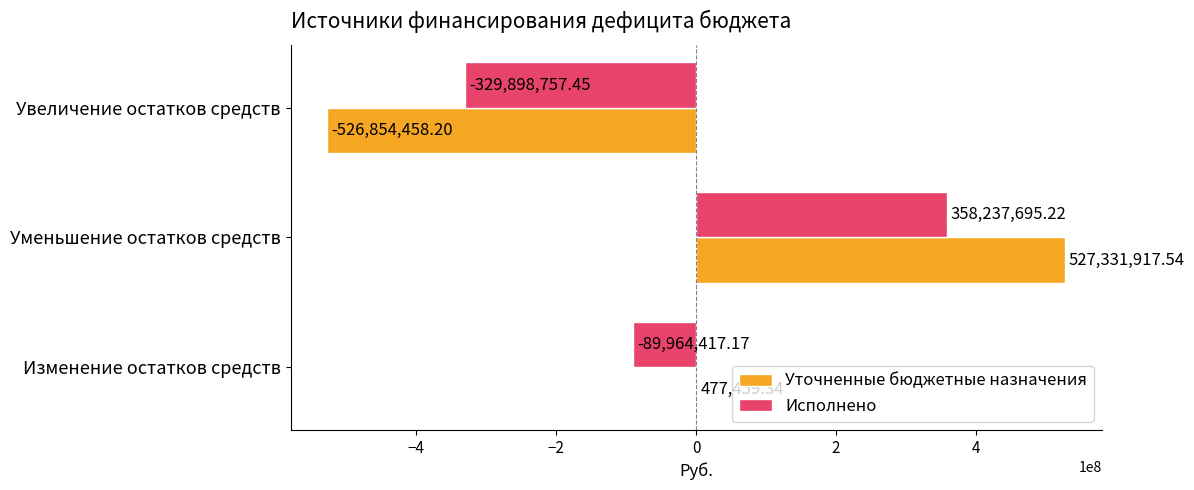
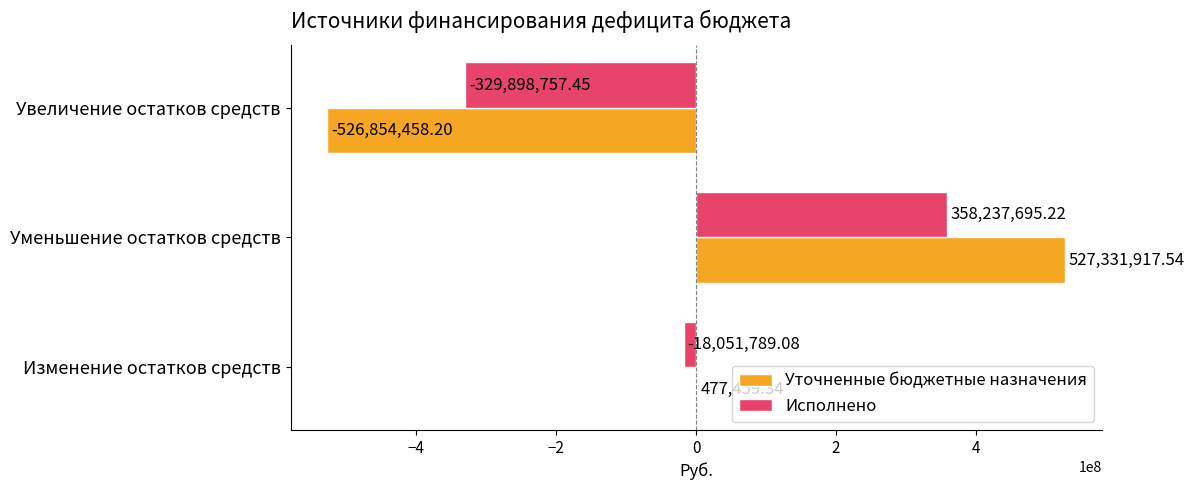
Исполнено, Изменение остатков средств: -89,964,417.17 -> -18,051,789.08
